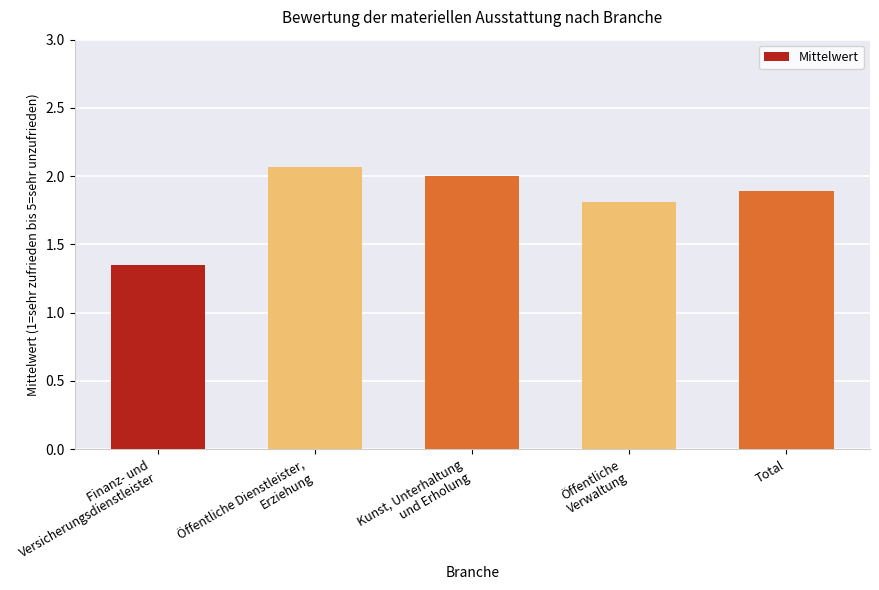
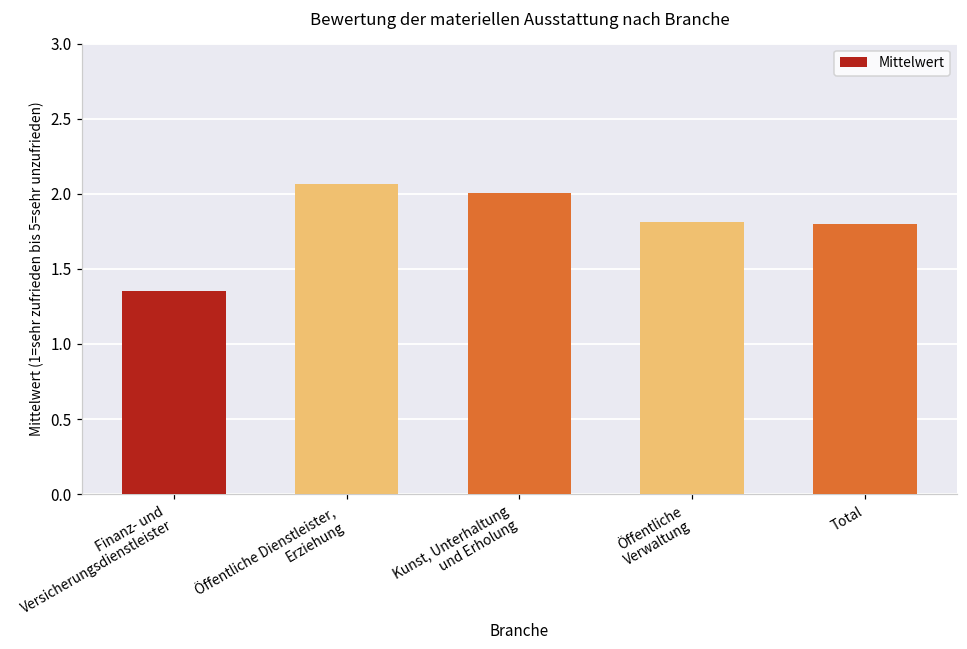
Total: 1.89 -> 1.80
